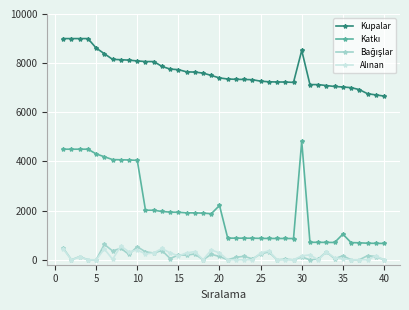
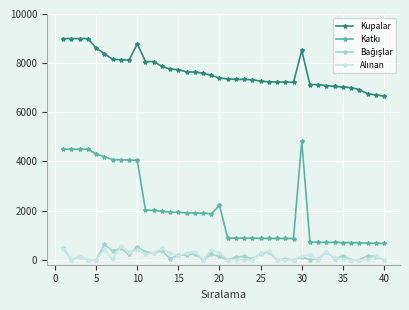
Kupalar, 10: 8100 -> 8800
Katkı, 35: 1000 -> 700
